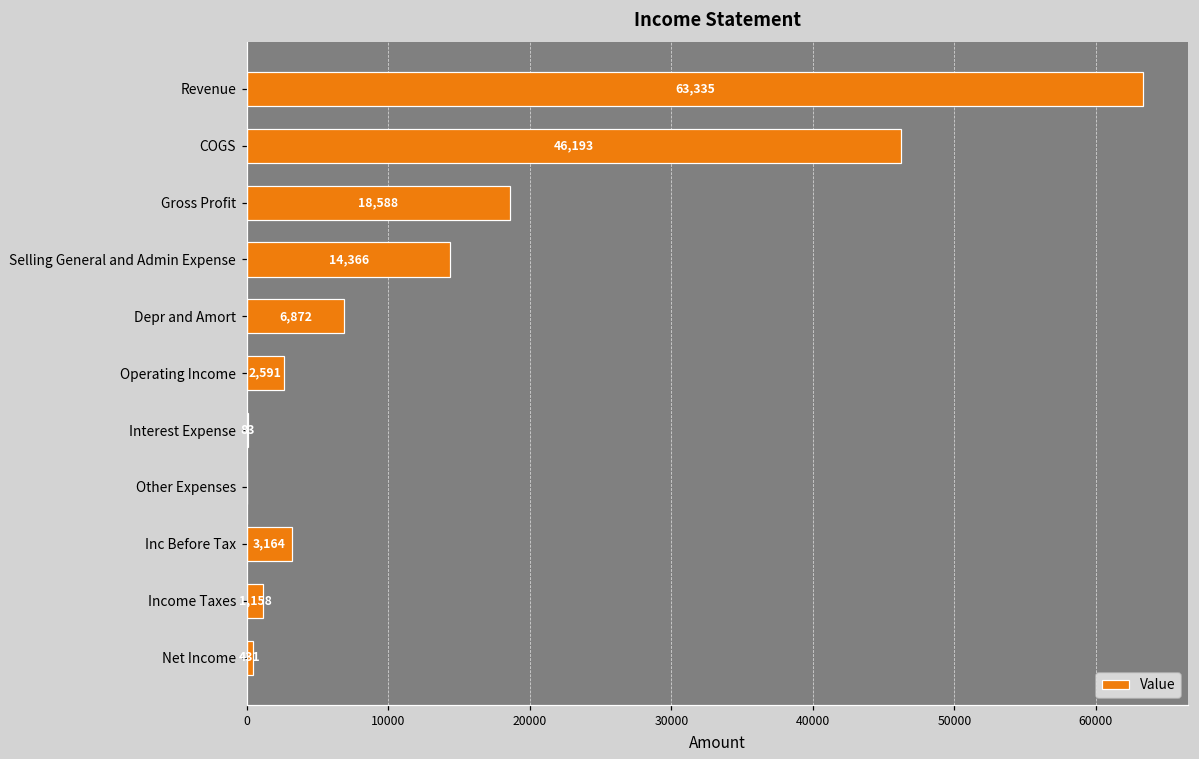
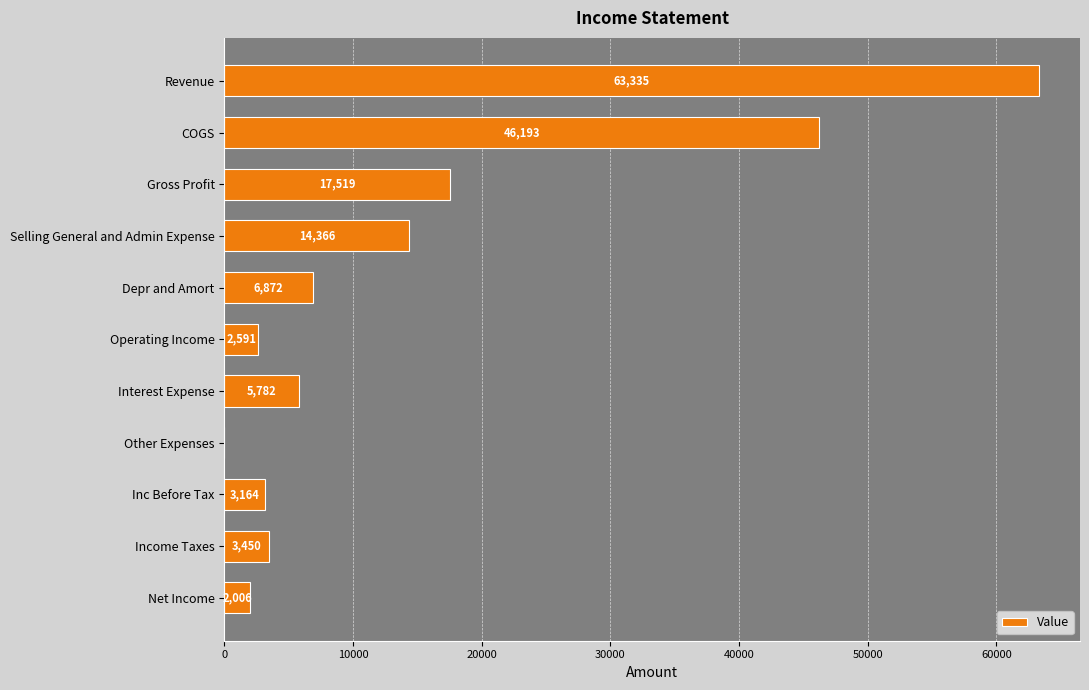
Gross Profit: 18,588 -> 17,519
Interest Expense: 100 -> 5800
Income Taxes: 1,158 -> 3,450
Net Income: 431 -> 2,006
